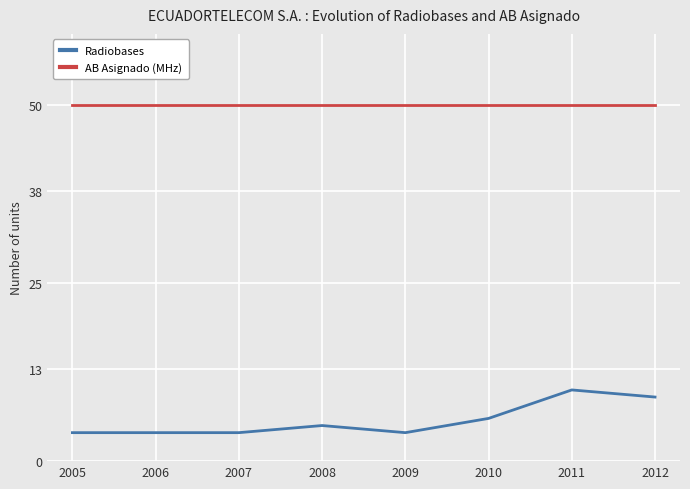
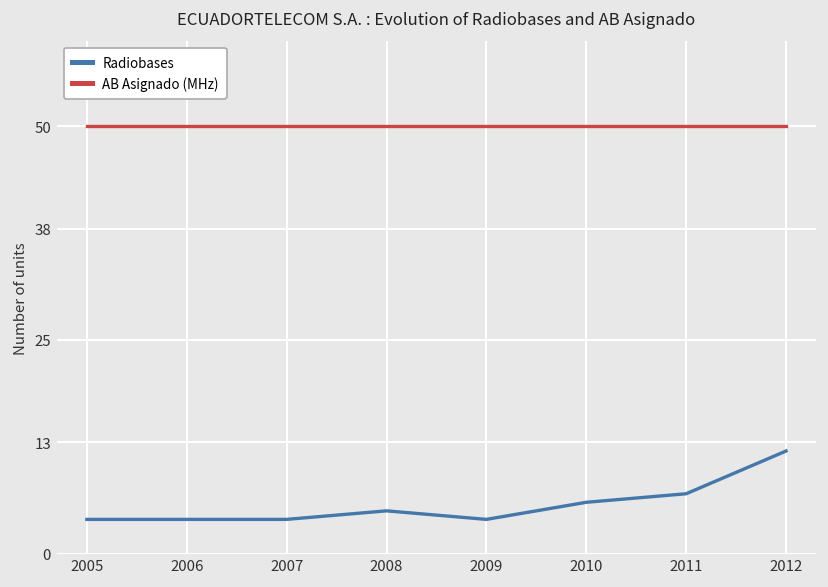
Radiobases, 2011: 10 -> 7
Radiobases, 2012: 9 -> 12
